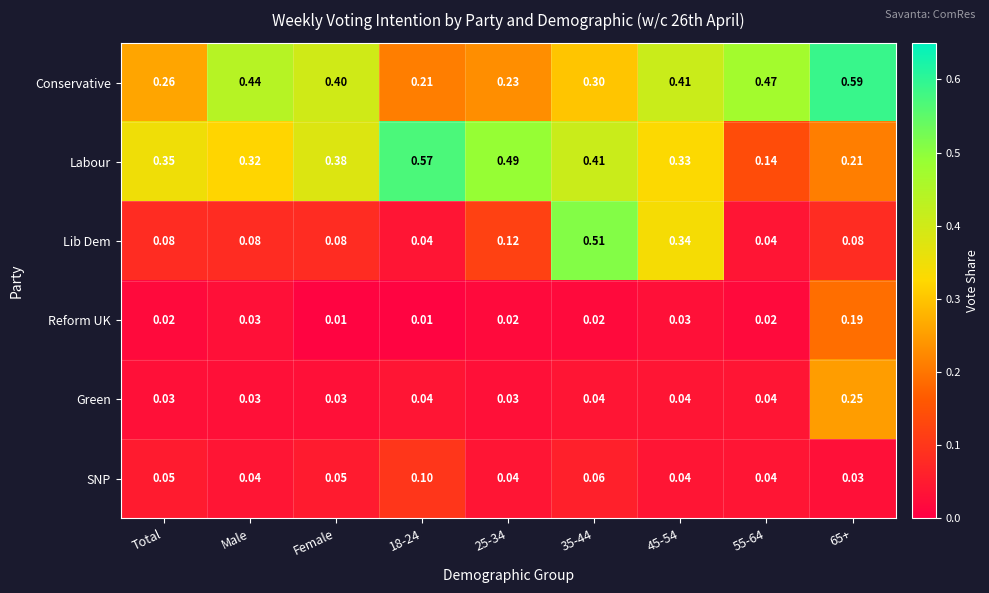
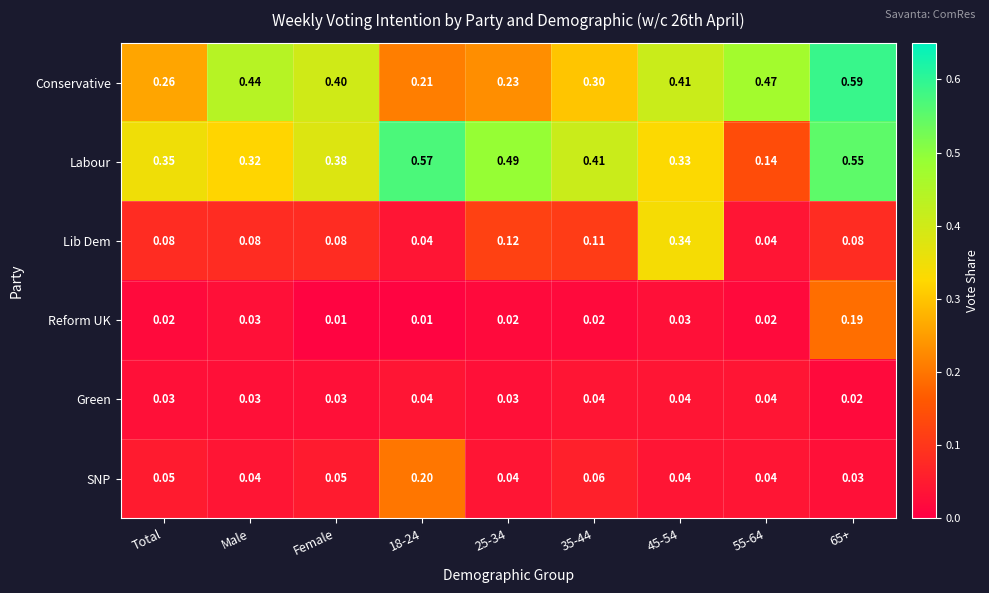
Labour, 65+: 0.21 -> 0.55
Lib Dem, 35-44: 0.51 -> 0.11
Green, 65+: 0.25 -> 0.02
SNP, 18-24: 0.10 -> 0.20
